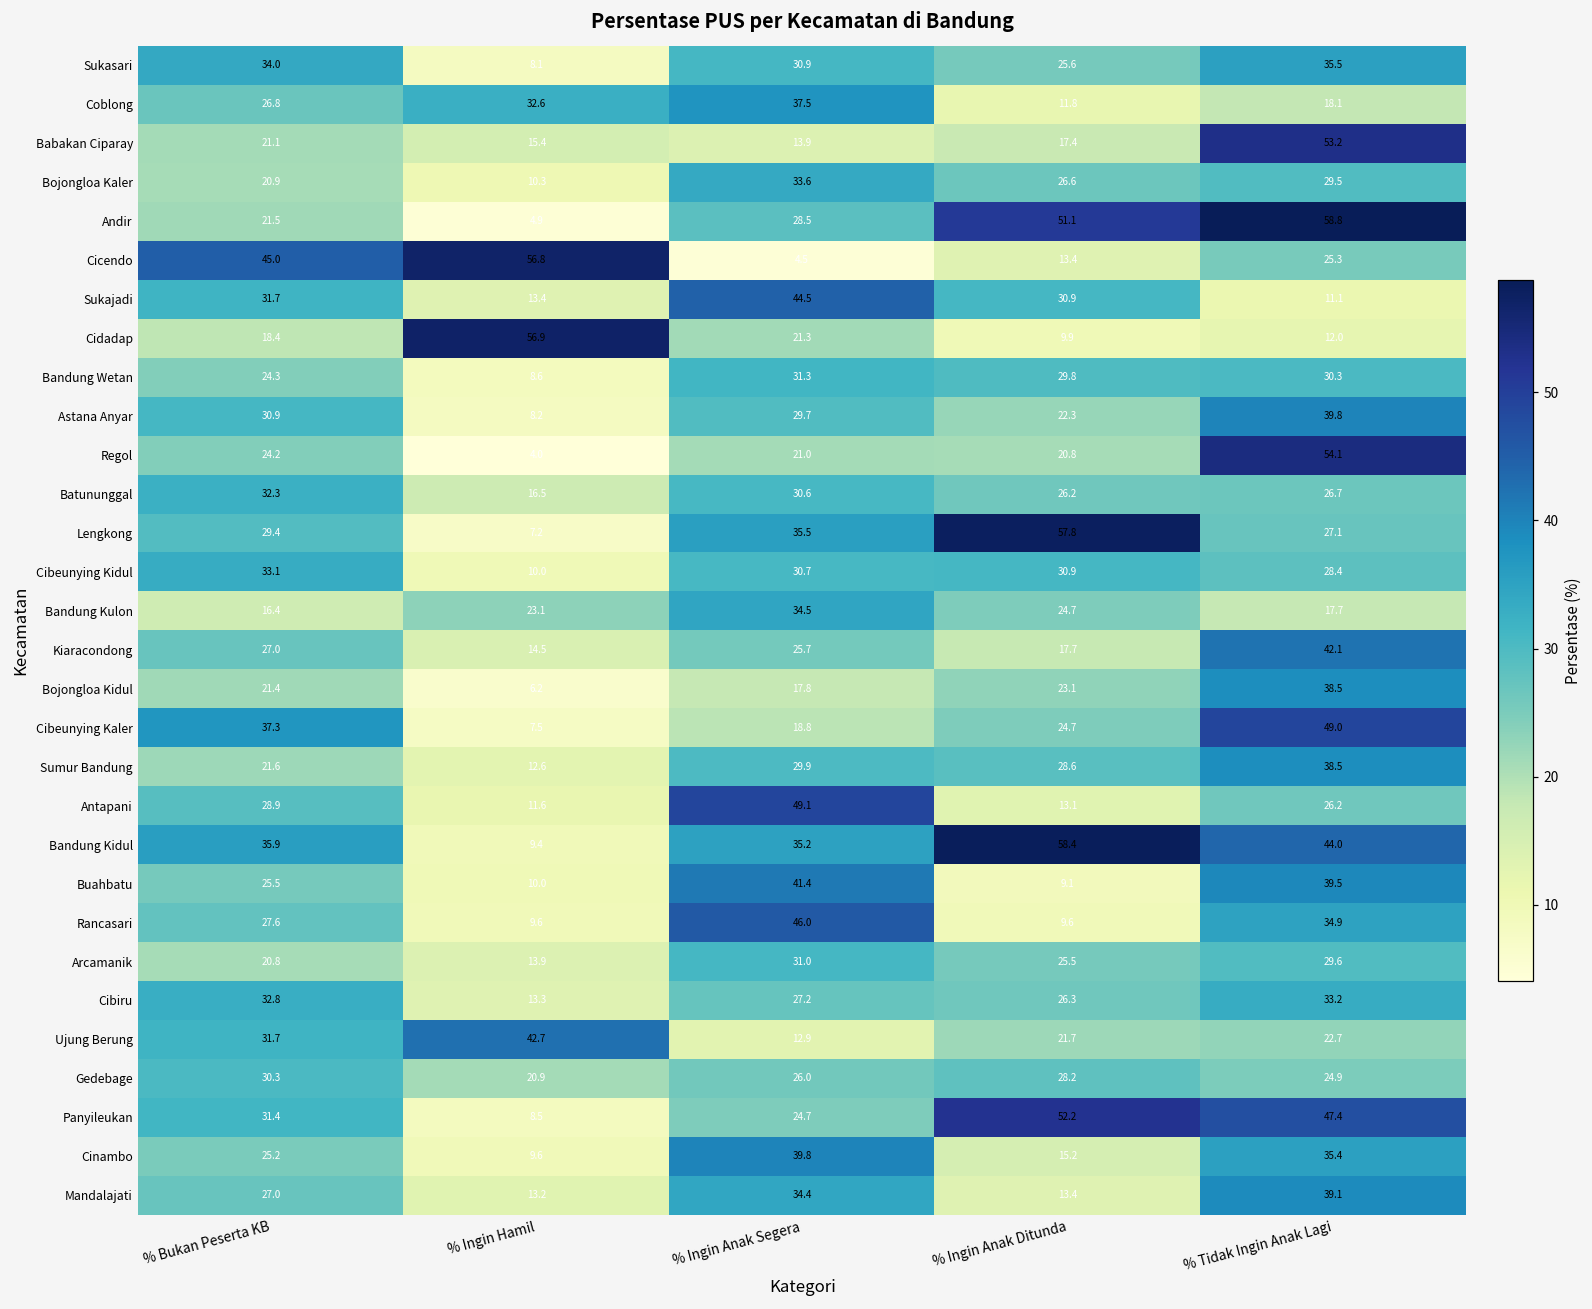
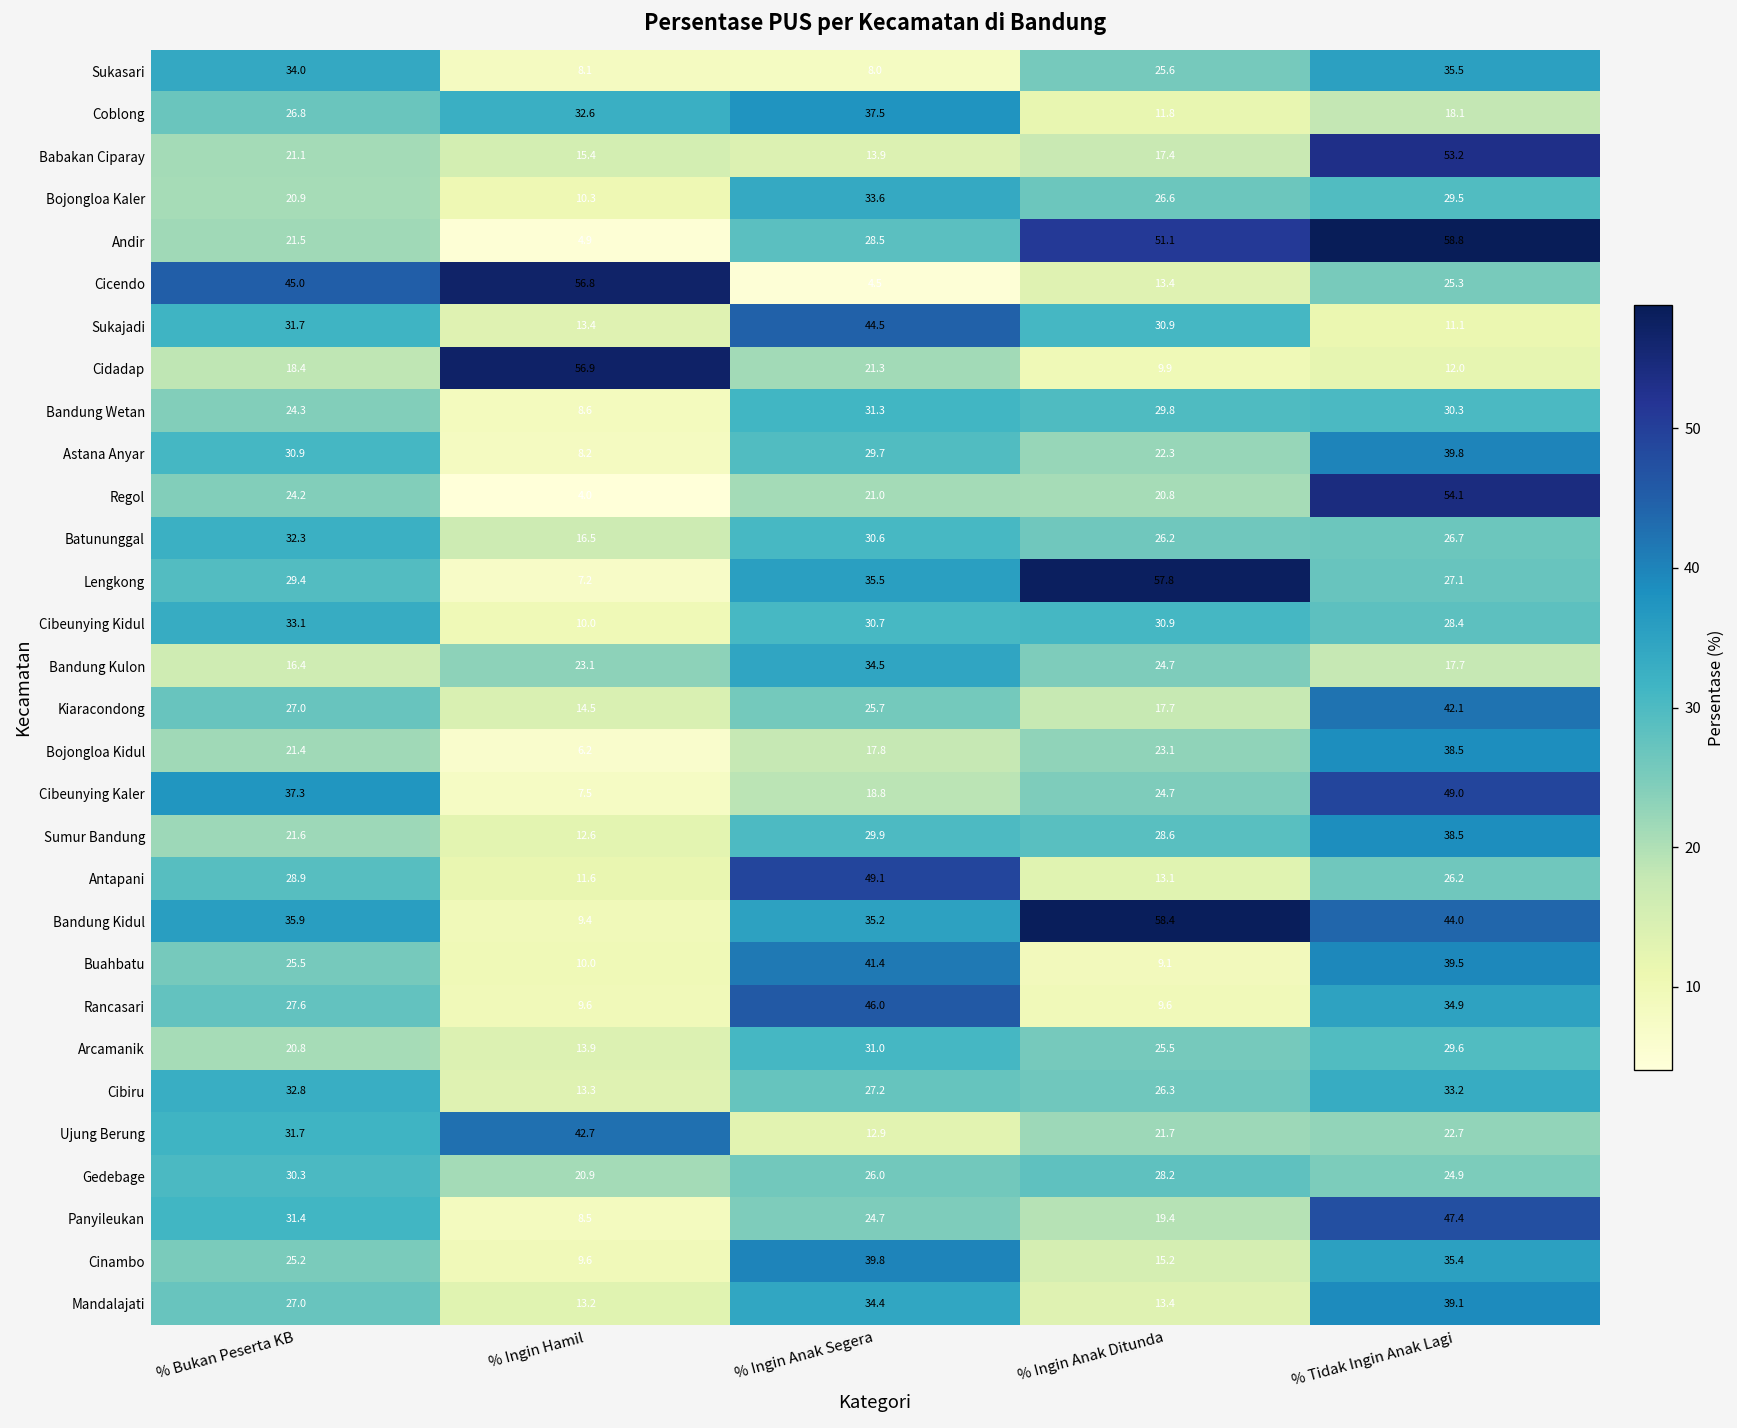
Sukasari, % Ingin Anak Segera: 30.9 -> 8.0
Panyileukan, % Ingin Anak Ditunda: 52.2 -> 19.4
